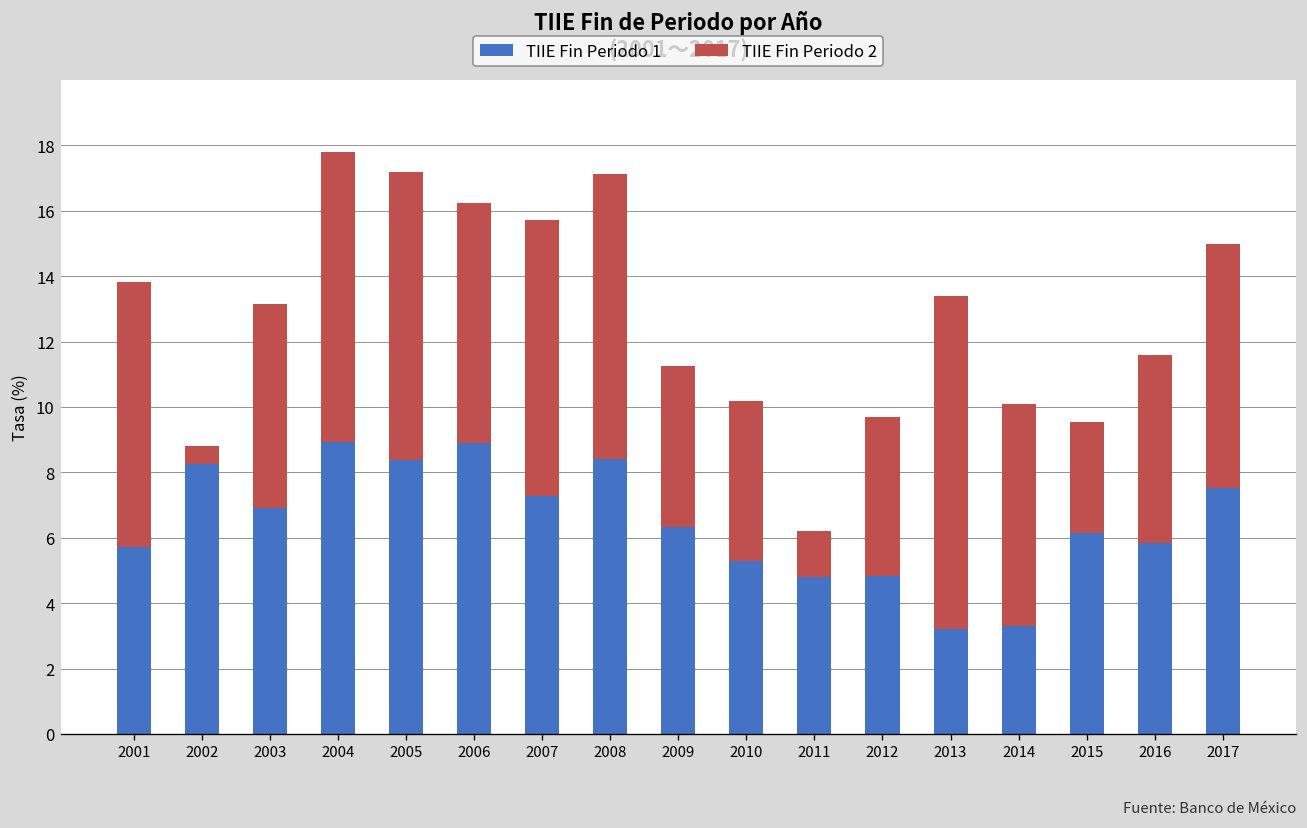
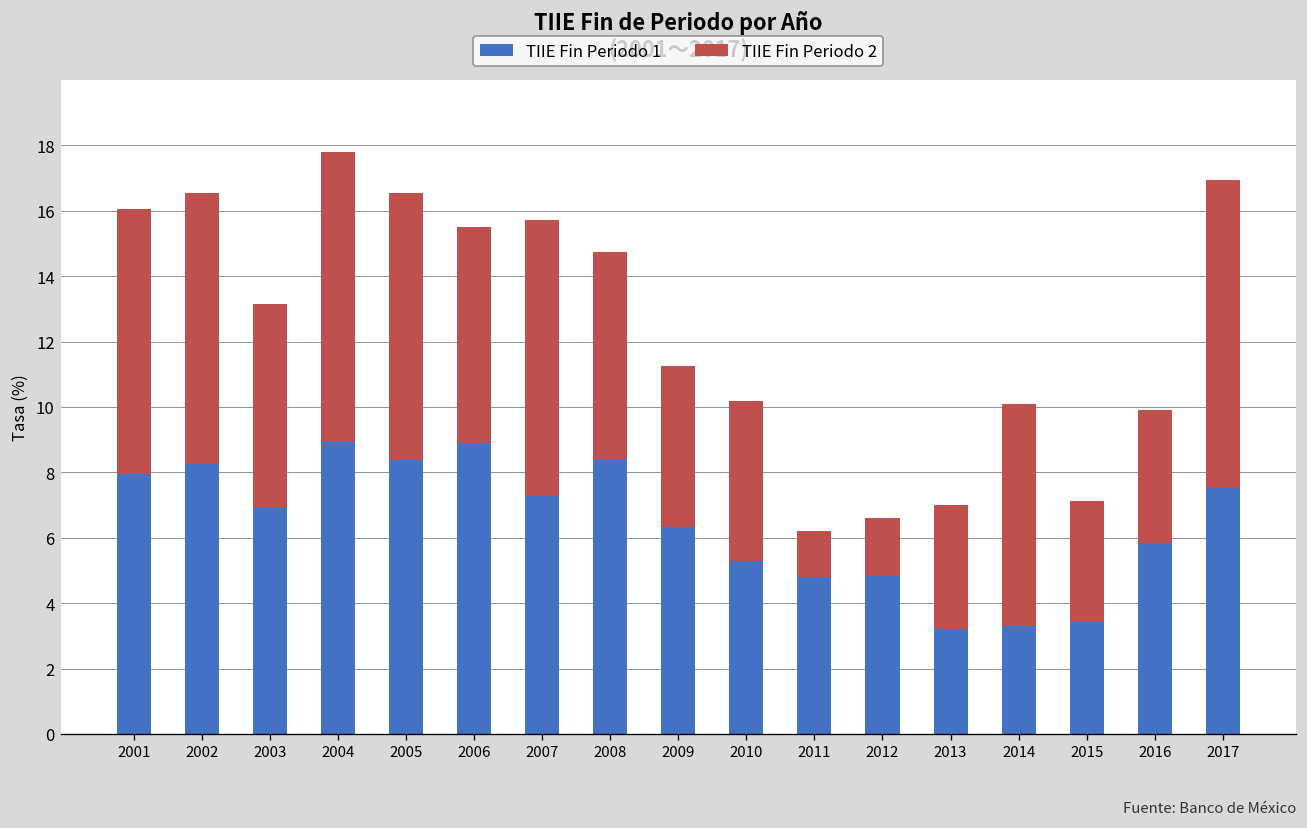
TIIE Fin Periodo 1, 2001: 5.7 -> 7.9
TIIE Fin Periodo 2, 2002: 0.6 -> 8.3
TIIE Fin Periodo 2, 2005: 8.8 -> 8.2
TIIE Fin Periodo 2, 2006: 7.3 -> 6.6
TIIE Fin Periodo 2, 2008: 8.7 -> 6.3
TIIE Fin Periodo 2, 2012: 4.8 -> 1.8
TIIE Fin Periodo 2, 2013: 10.2 -> 3.8
TIIE Fin Periodo 1, 2015: 6.1 -> 3.4
TIIE Fin Periodo 2, 2015: 3.4 -> 3.7
TIIE Fin Periodo 2, 2016: 5.8 -> 4.1
TIIE Fin Periodo 2, 2017: 7.5 -> 9.4
